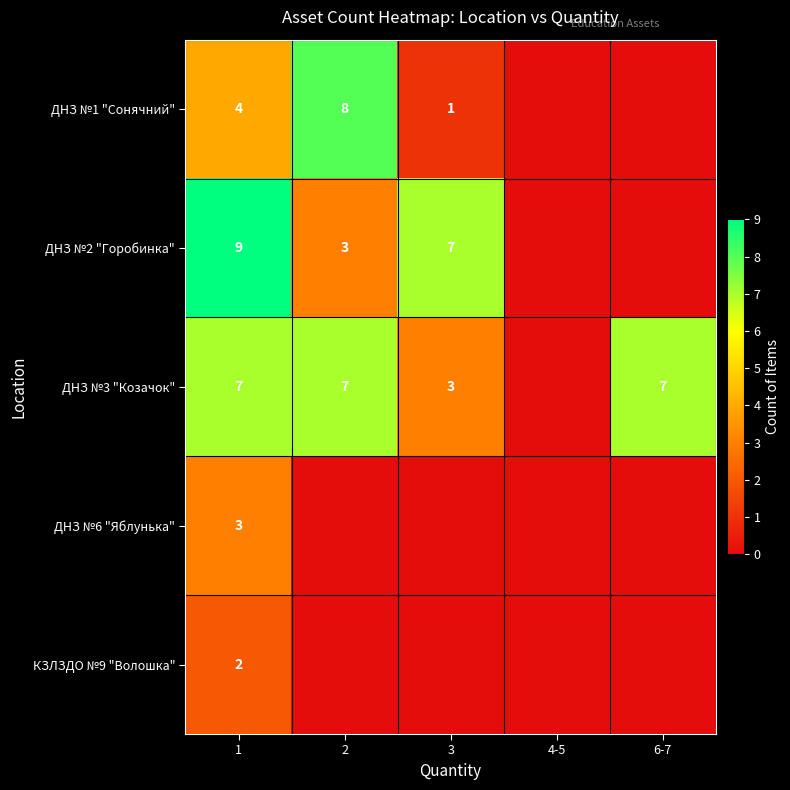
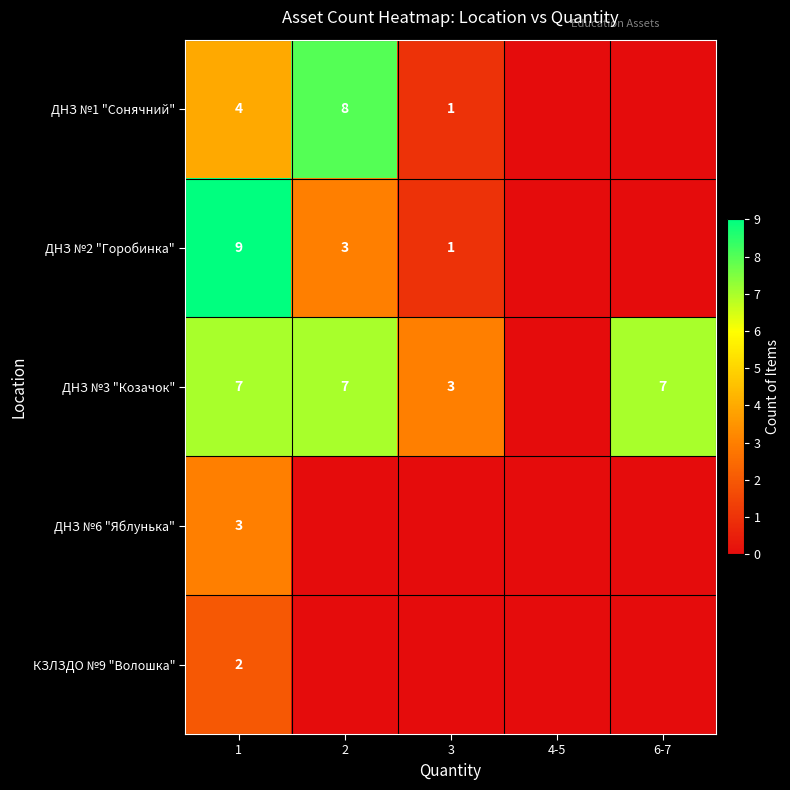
ДНЗ №2 "Горобинка", 3: 7 -> 1
